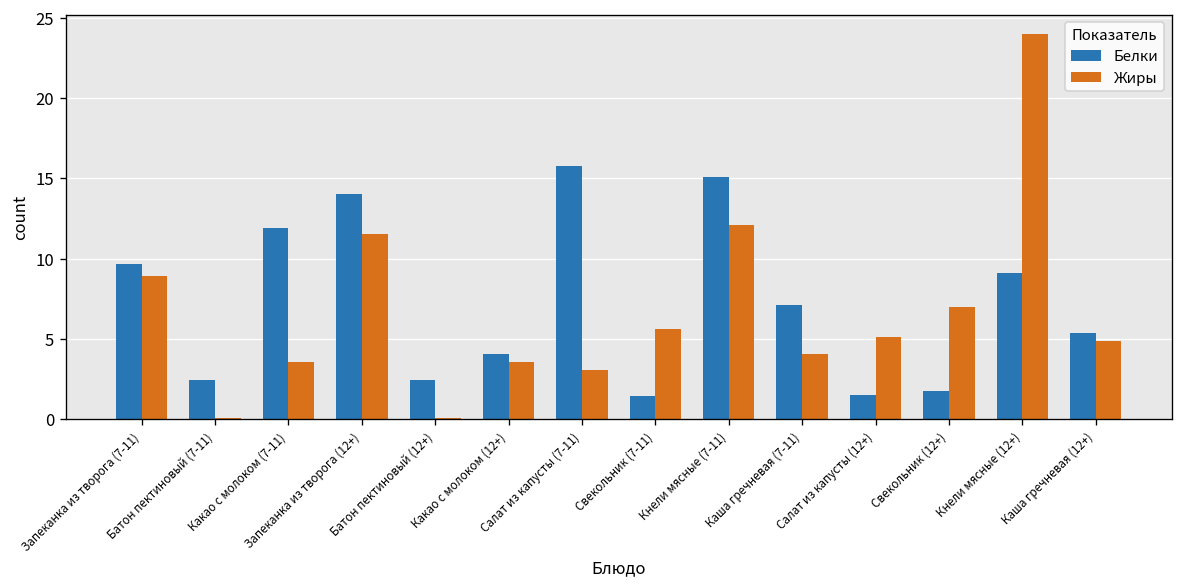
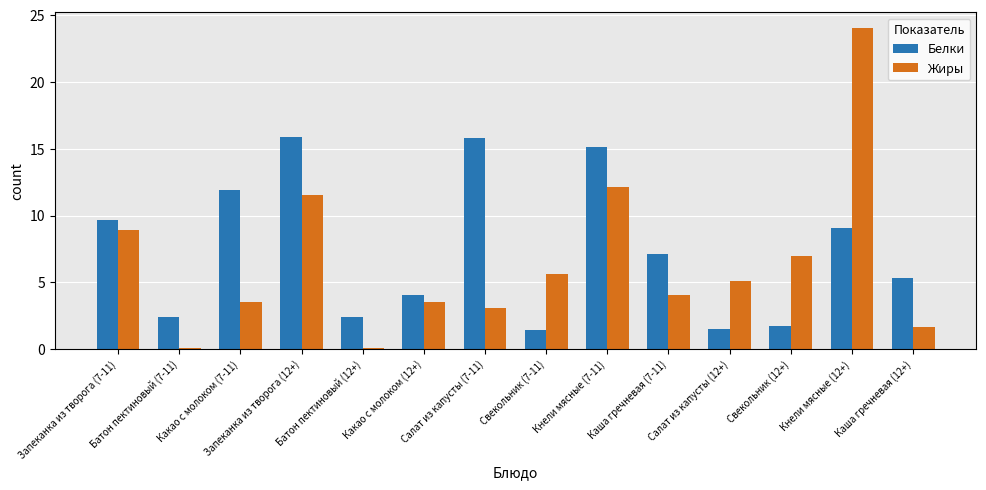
Белки, Запеканка из творога (12+): 14.0 -> 15.8
Жиры, Каша гречневая (12+): 4.9 -> 1.7
